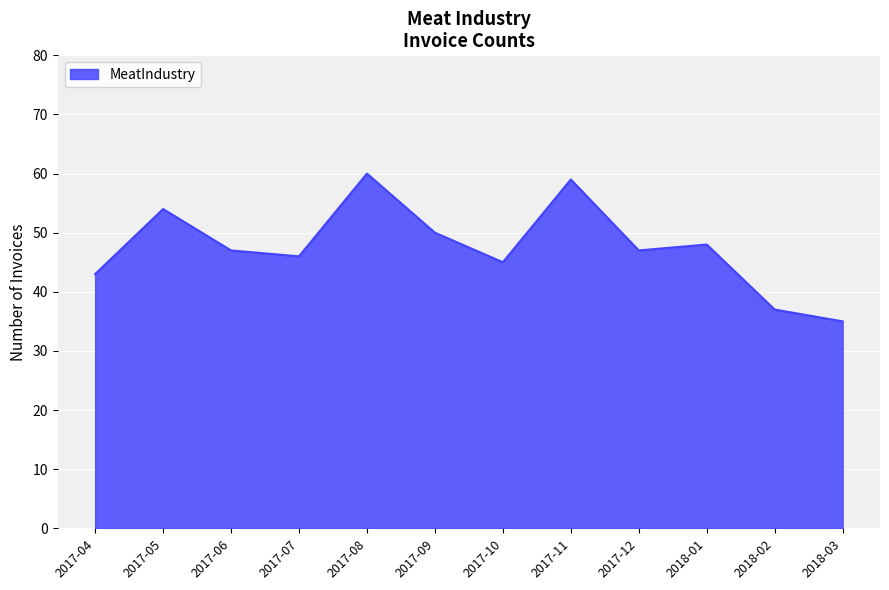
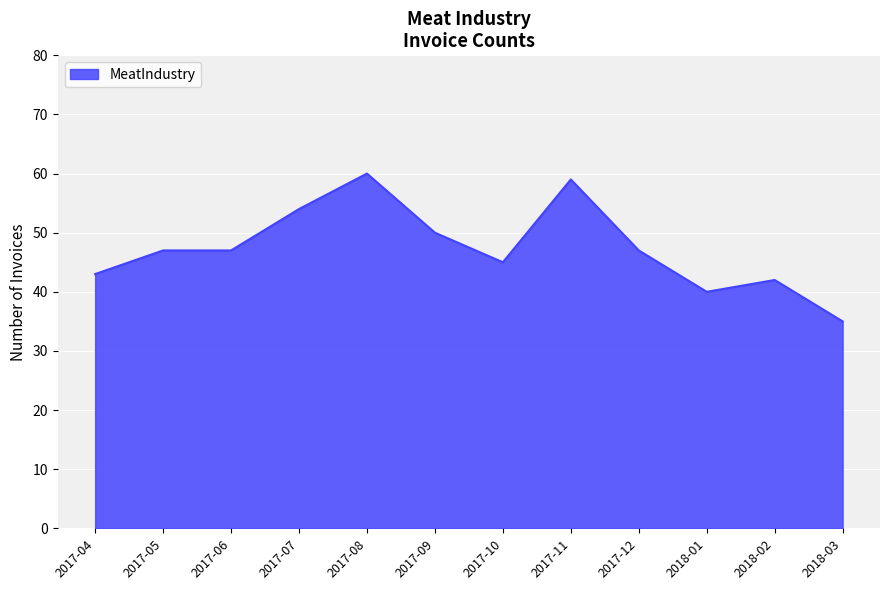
2017-05: 54 -> 47
2017-07: 46 -> 54
2018-01: 48 -> 40
2018-02: 37 -> 42
